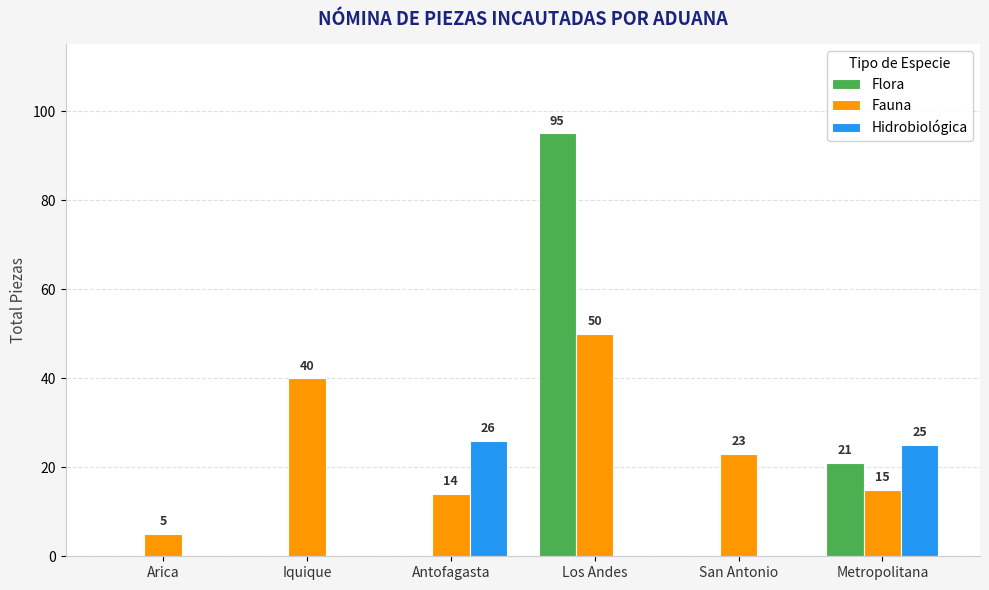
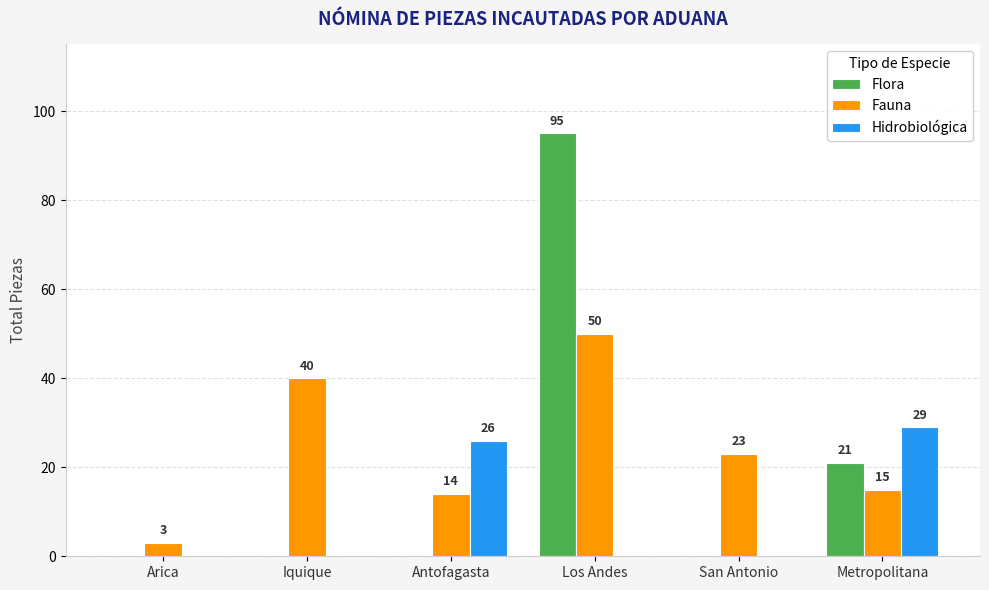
Fauna, Arica: 5 -> 3
Hidrobiológica, Metropolitana: 25 -> 29
